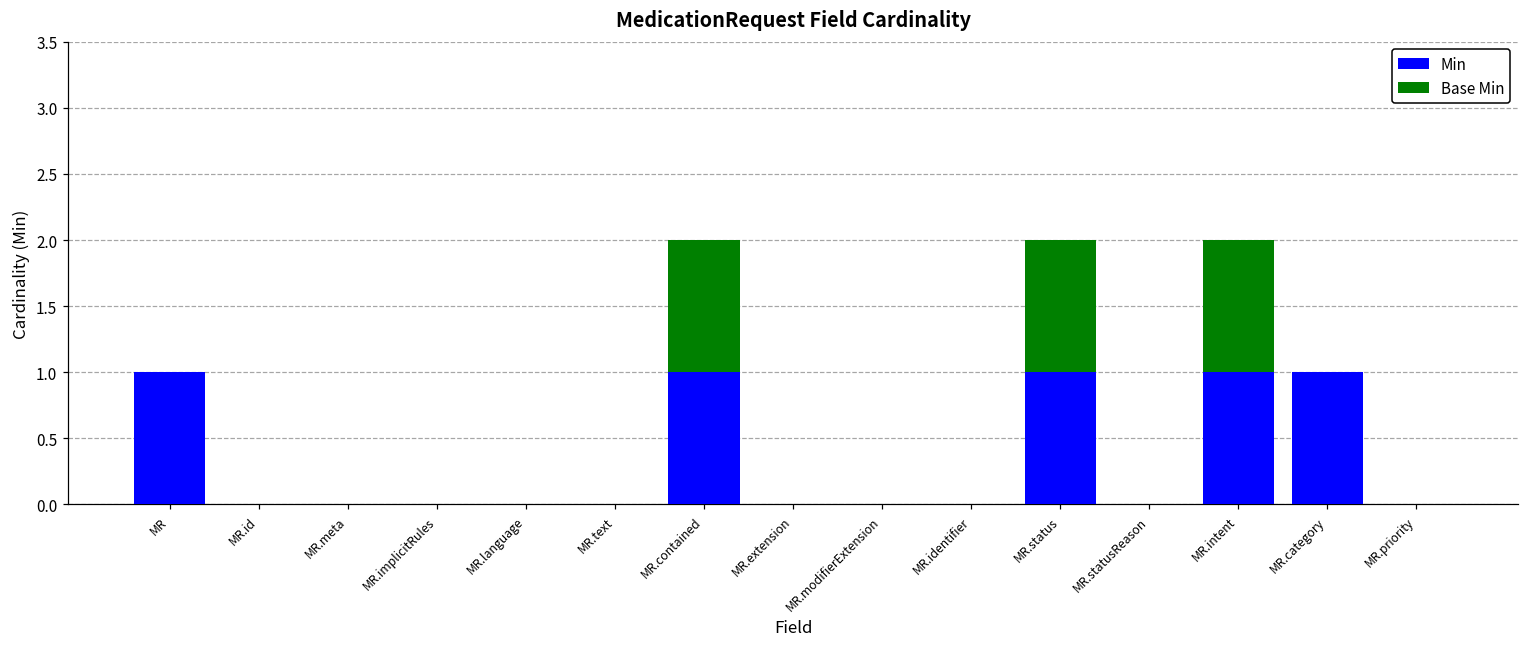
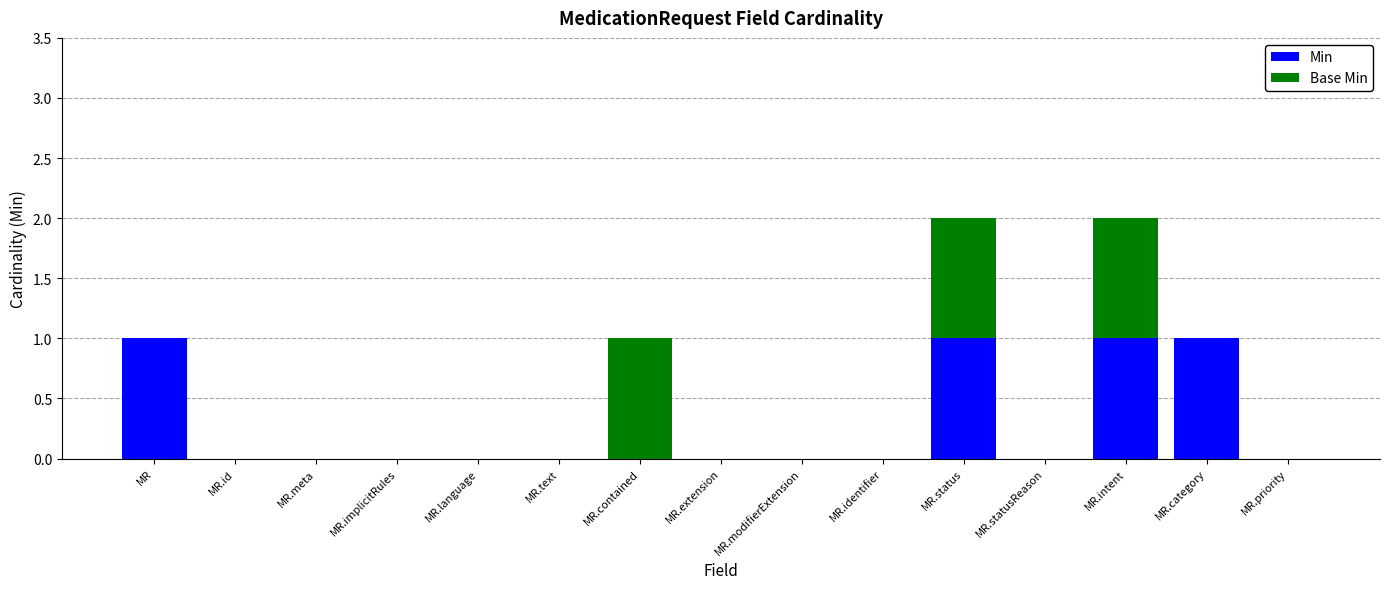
Min, MR.contained: 1 -> 0
